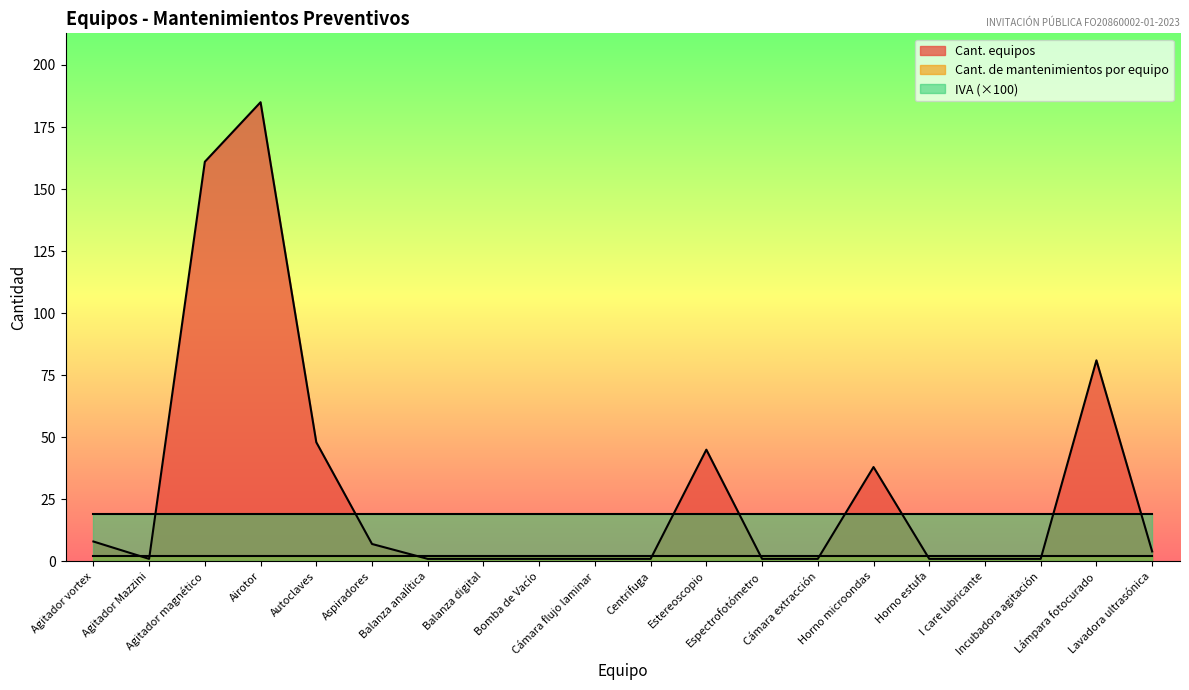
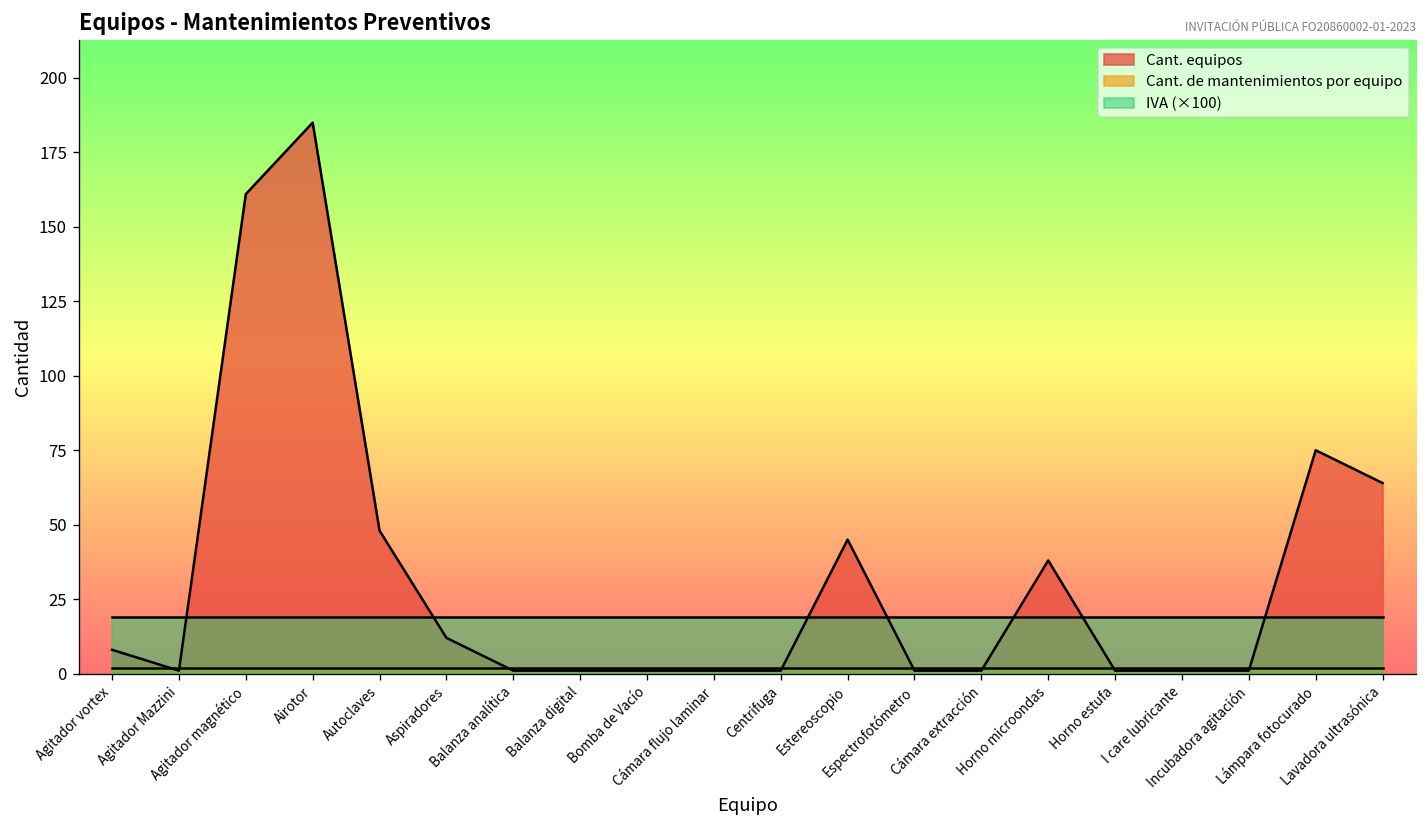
Cant. equipos, Aspiradores: 7 -> 12
Cant. equipos, Lámpara fotocurado: 81 -> 75
Cant. equipos, Lavadora ultrasónica: 4 -> 64
